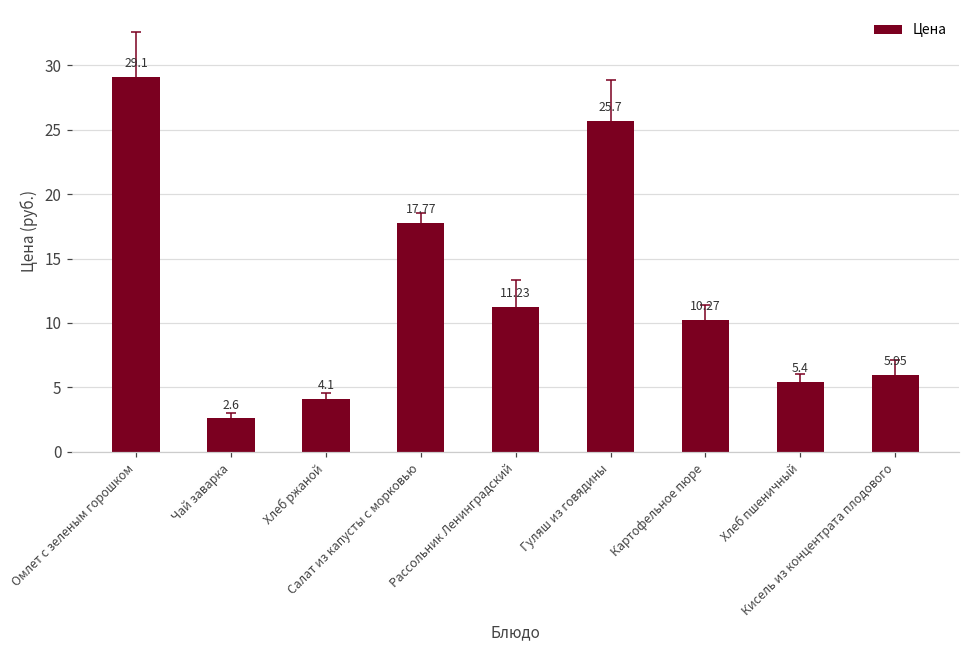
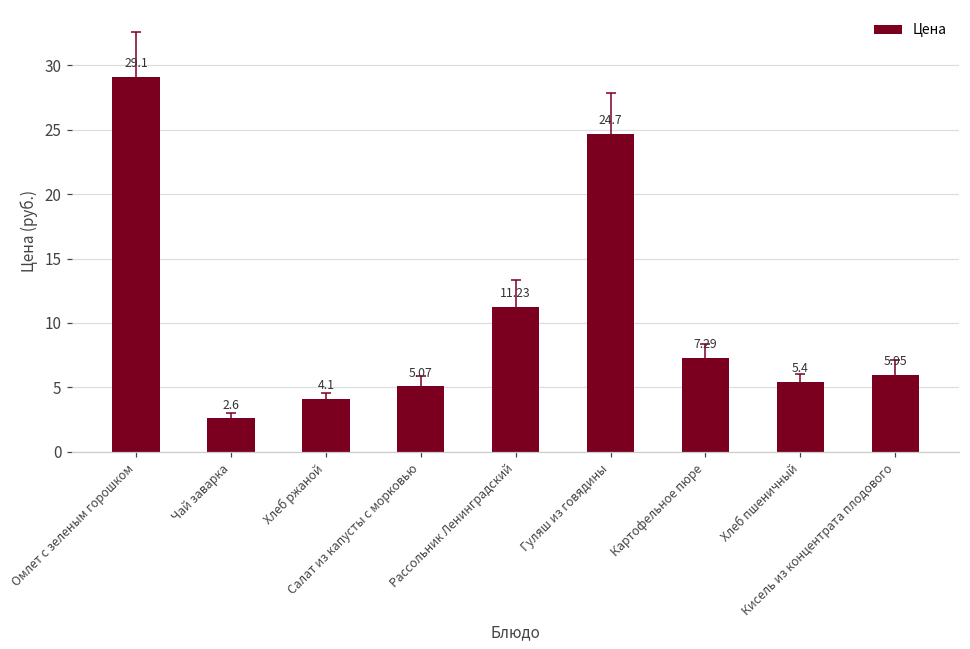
Цена, Салат из капусты с морковью: 17.77 -> 5.07
Цена, Гуляш из говядины: 25.7 -> 24.7
Цена, Картофельное пюре: 10.27 -> 7.29
